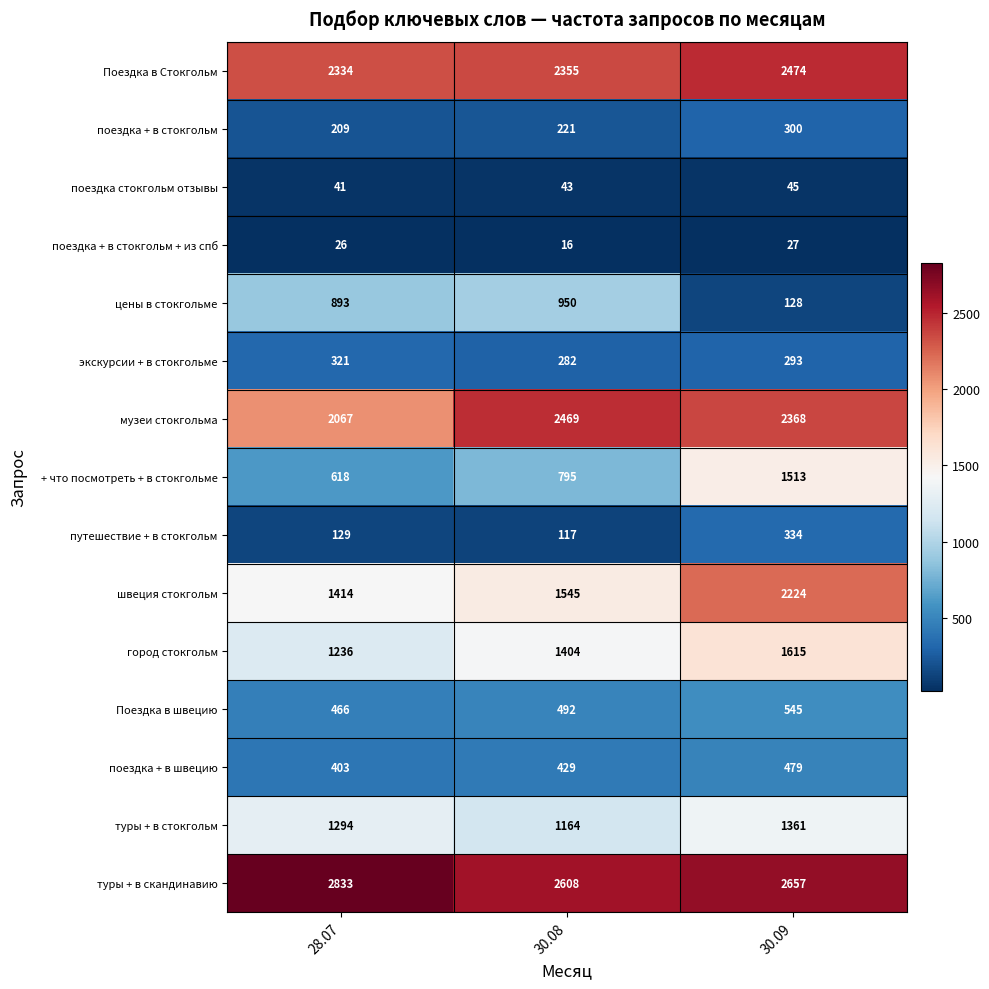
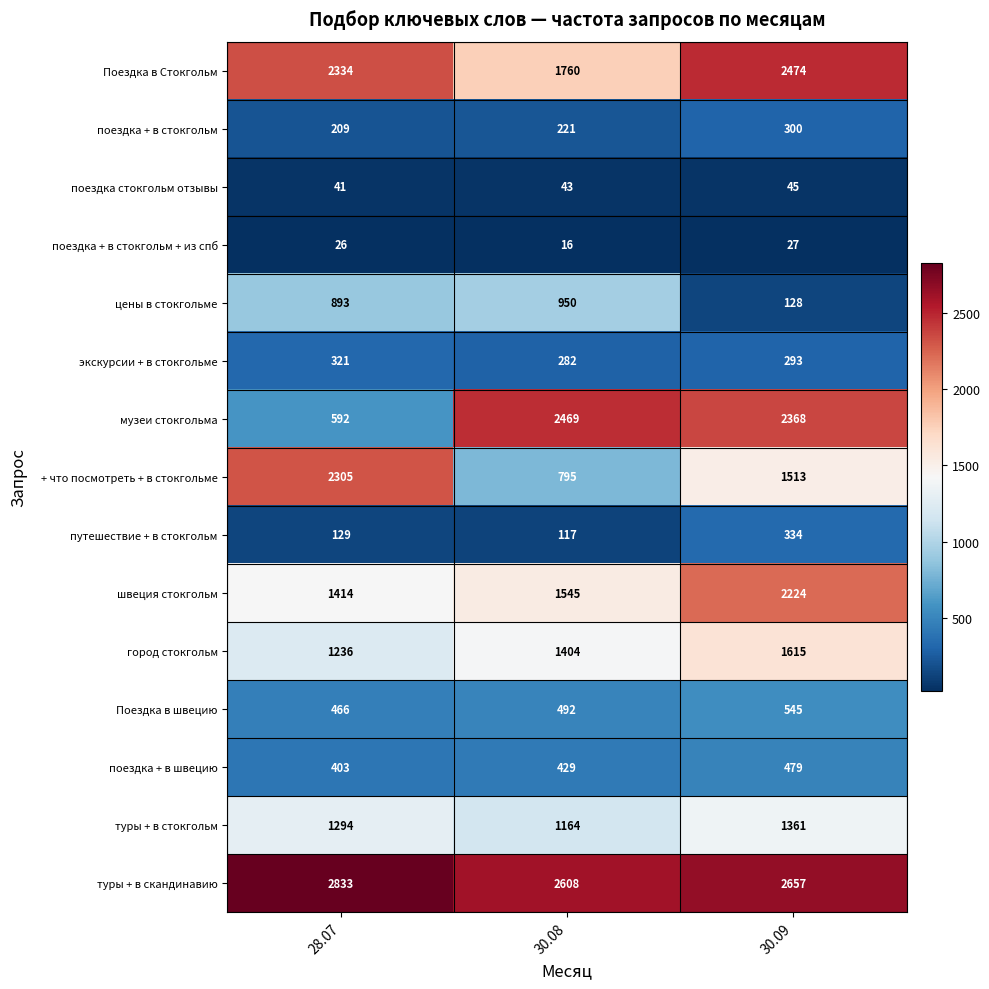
Поездка в Стокгольм, 30.08: 2355 -> 1760
музеи стокгольма, 28.07: 2067 -> 592
+ что посмотреть + в стокгольме, 28.07: 618 -> 2305
